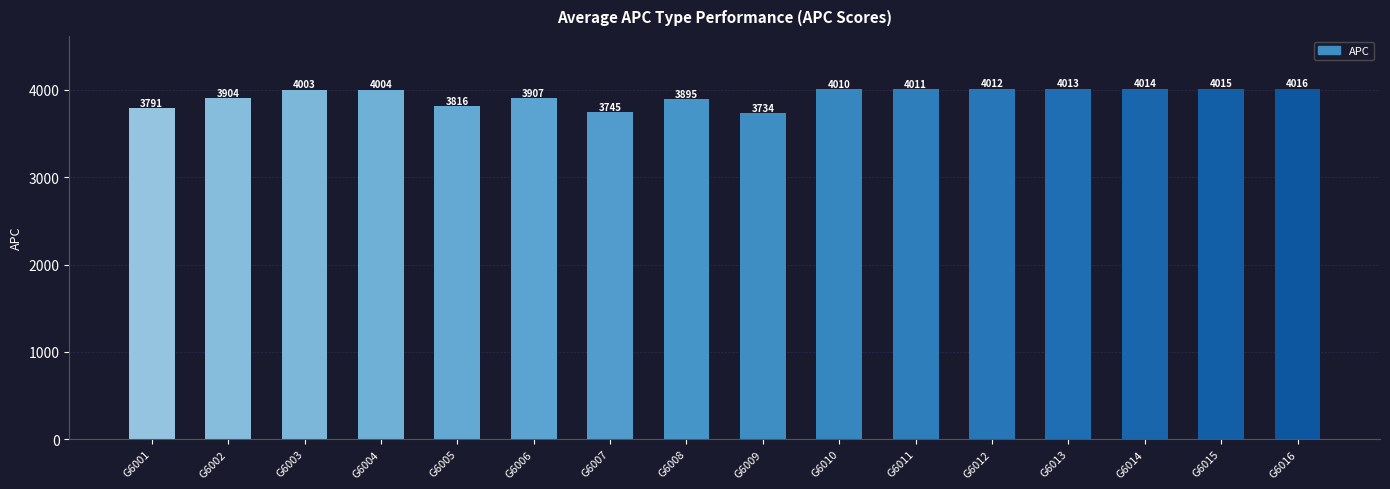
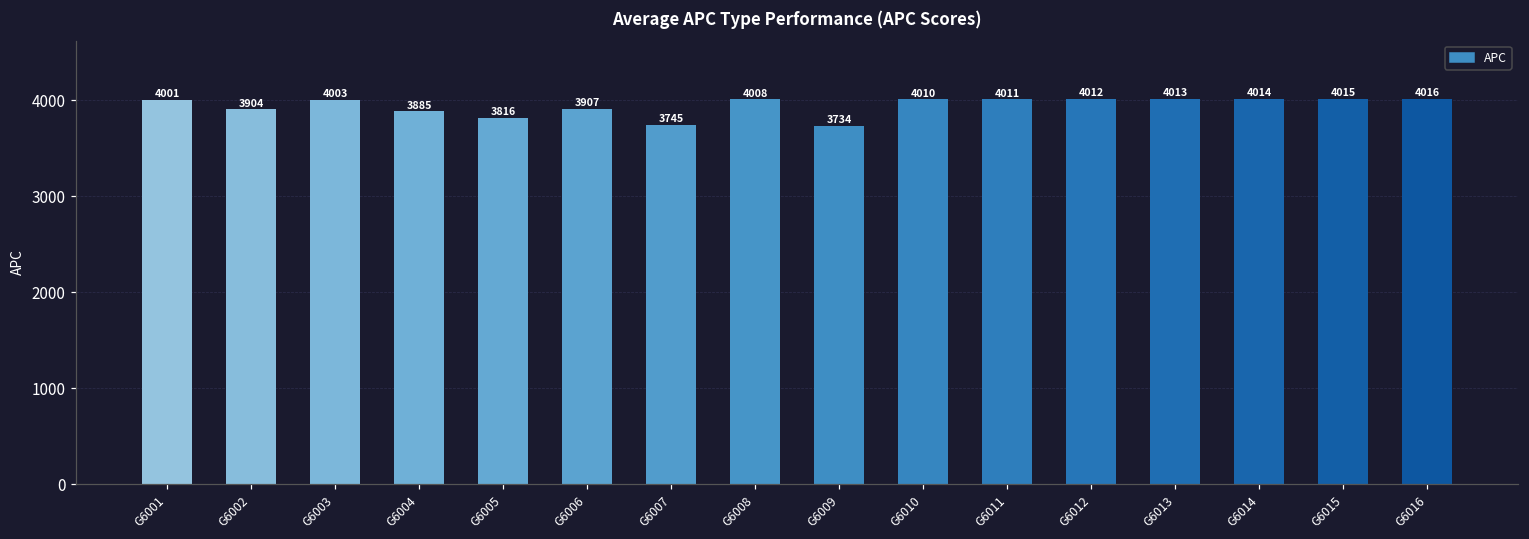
G6001: 3791 -> 4001
G6004: 4004 -> 3885
G6008: 3895 -> 4008
